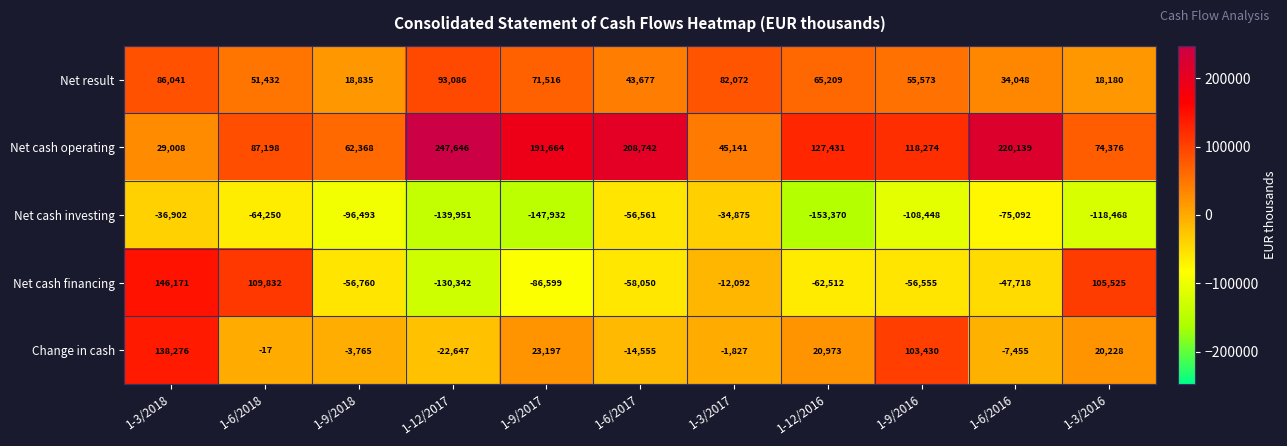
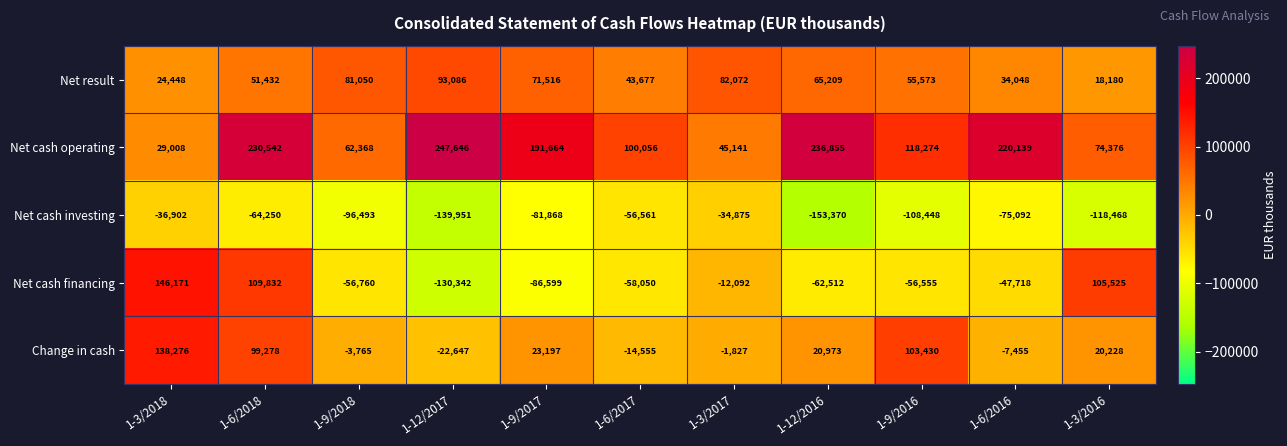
Net result, 1-3/2018: 86,041 -> 24,448
Net result, 1-9/2018: 18,835 -> 81,050
Net cash operating, 1-6/2018: 87,198 -> 230,542
Net cash operating, 1-6/2017: 208,742 -> 100,056
Net cash operating, 1-12/2016: 127,431 -> 236,855
Net cash investing, 1-9/2017: -147,932 -> -81,868
Change in cash, 1-6/2018: -17 -> 99,278
